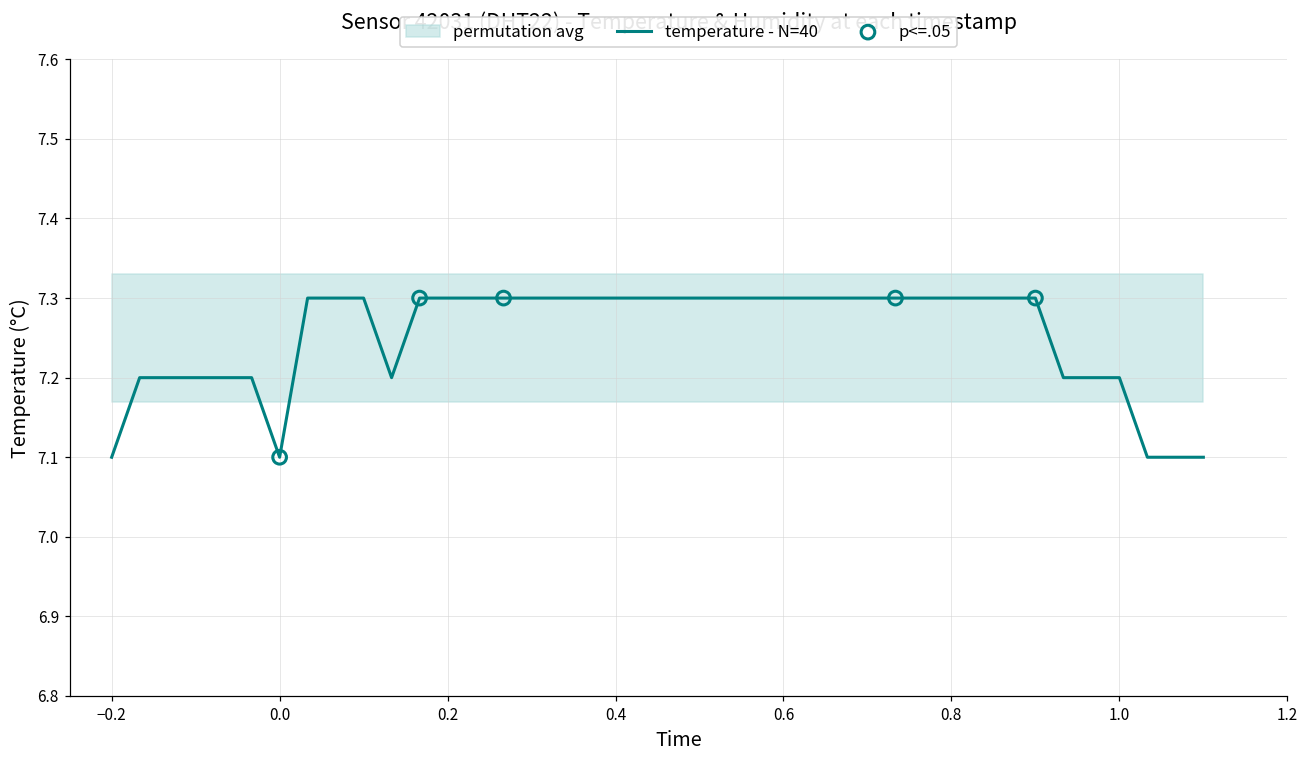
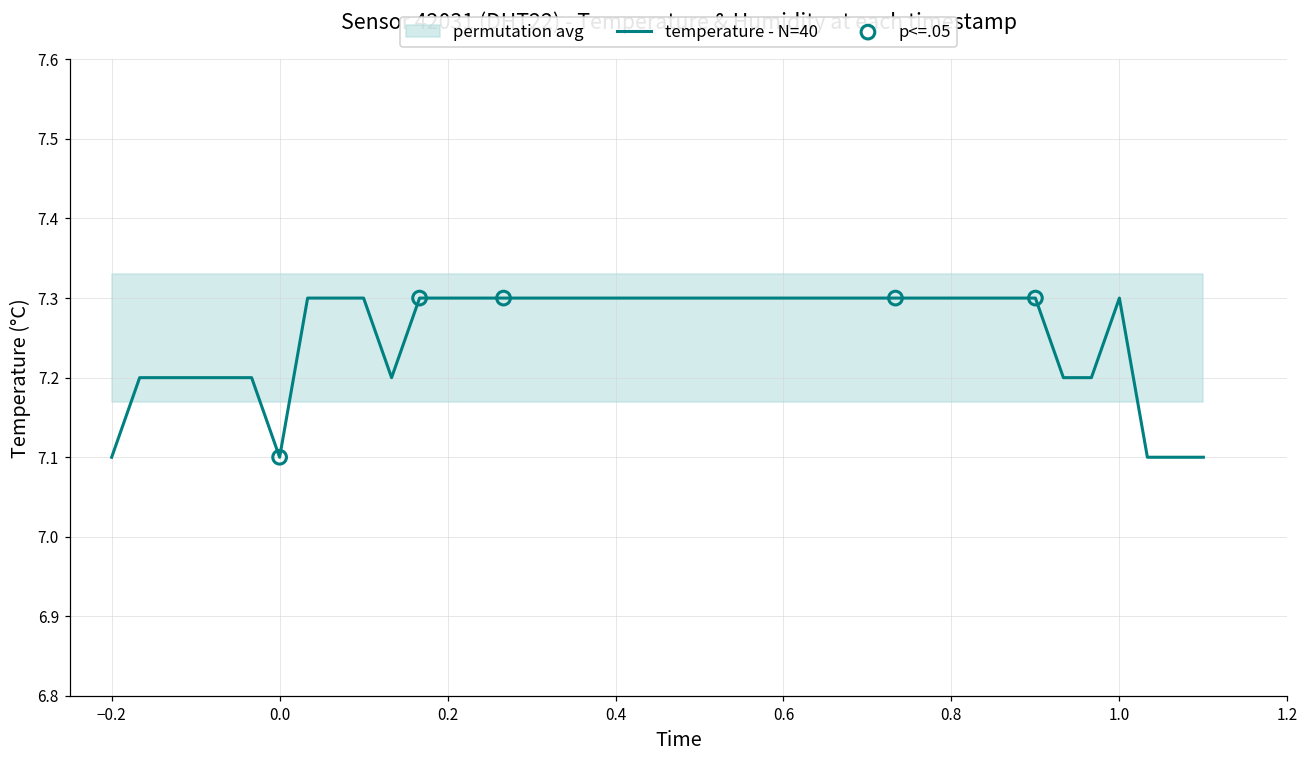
temperature - N=40, 1.0: 7.2 -> 7.3
